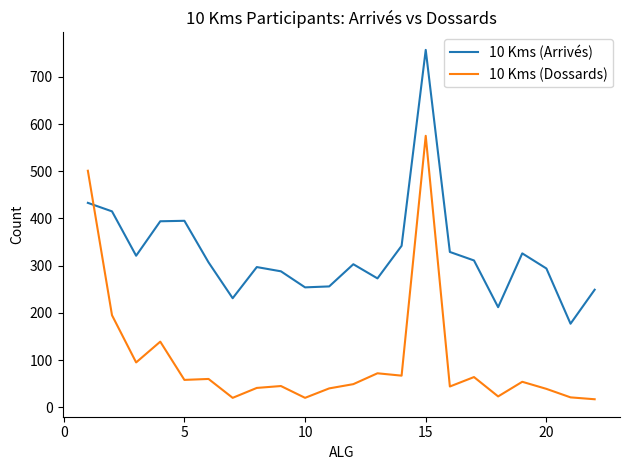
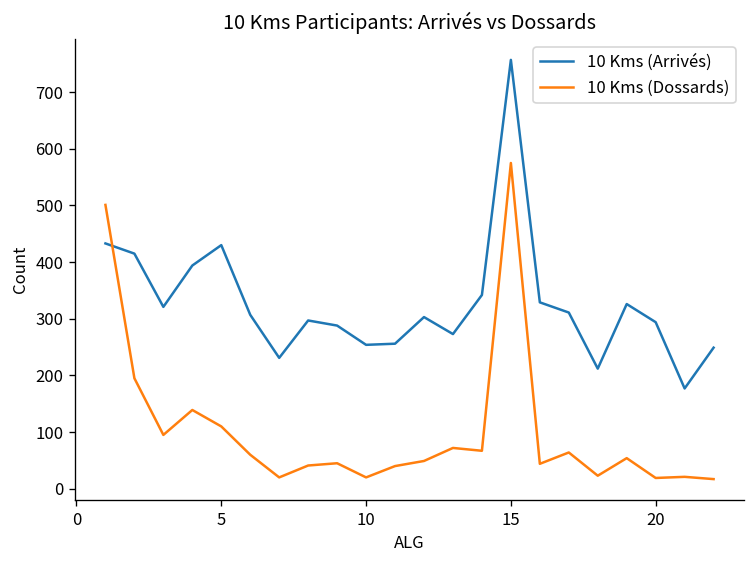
10 Kms (Arrivés), 5: 400 -> 430
10 Kms (Dossards), 5: 60 -> 110
10 Kms (Dossards), 20: 40 -> 20
